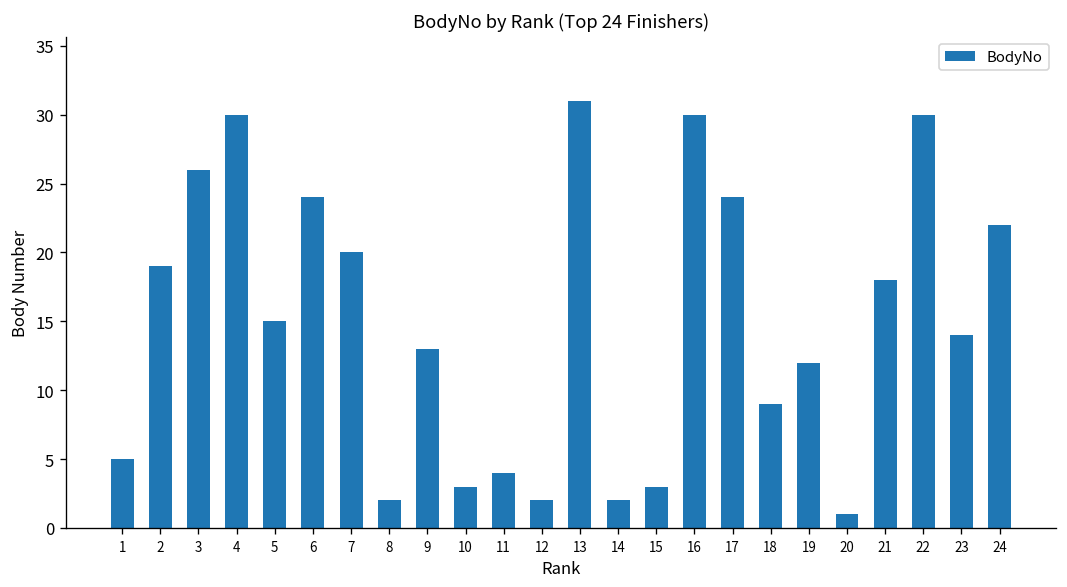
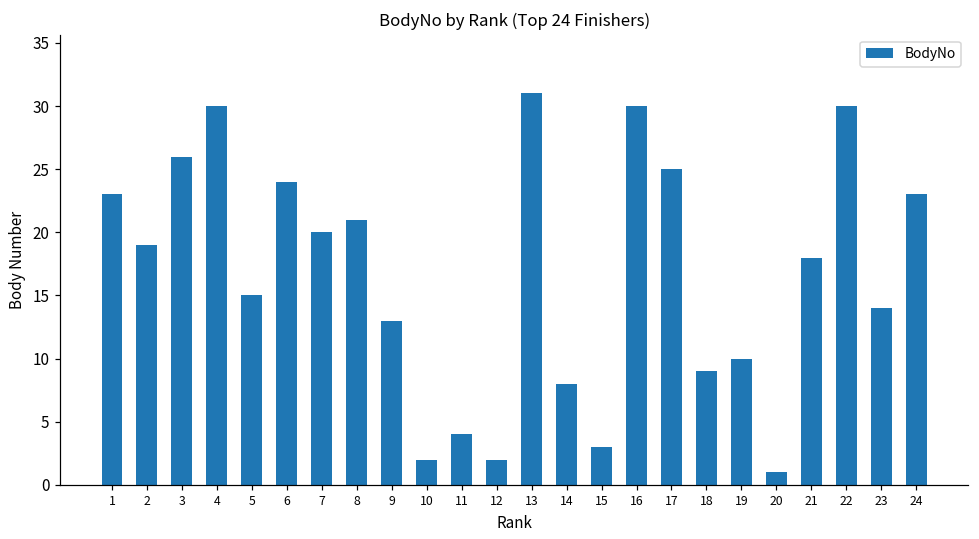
1: 5 -> 23
8: 2 -> 21
10: 3 -> 2
14: 2 -> 8
17: 24 -> 25
19: 12 -> 10
24: 22 -> 23
